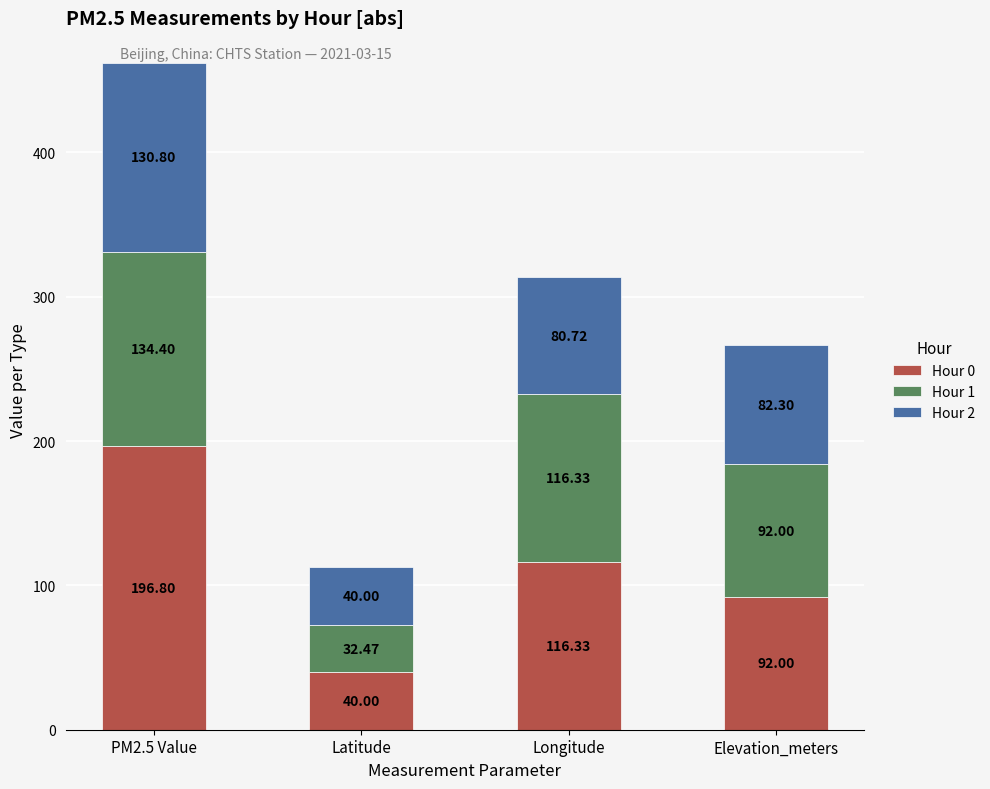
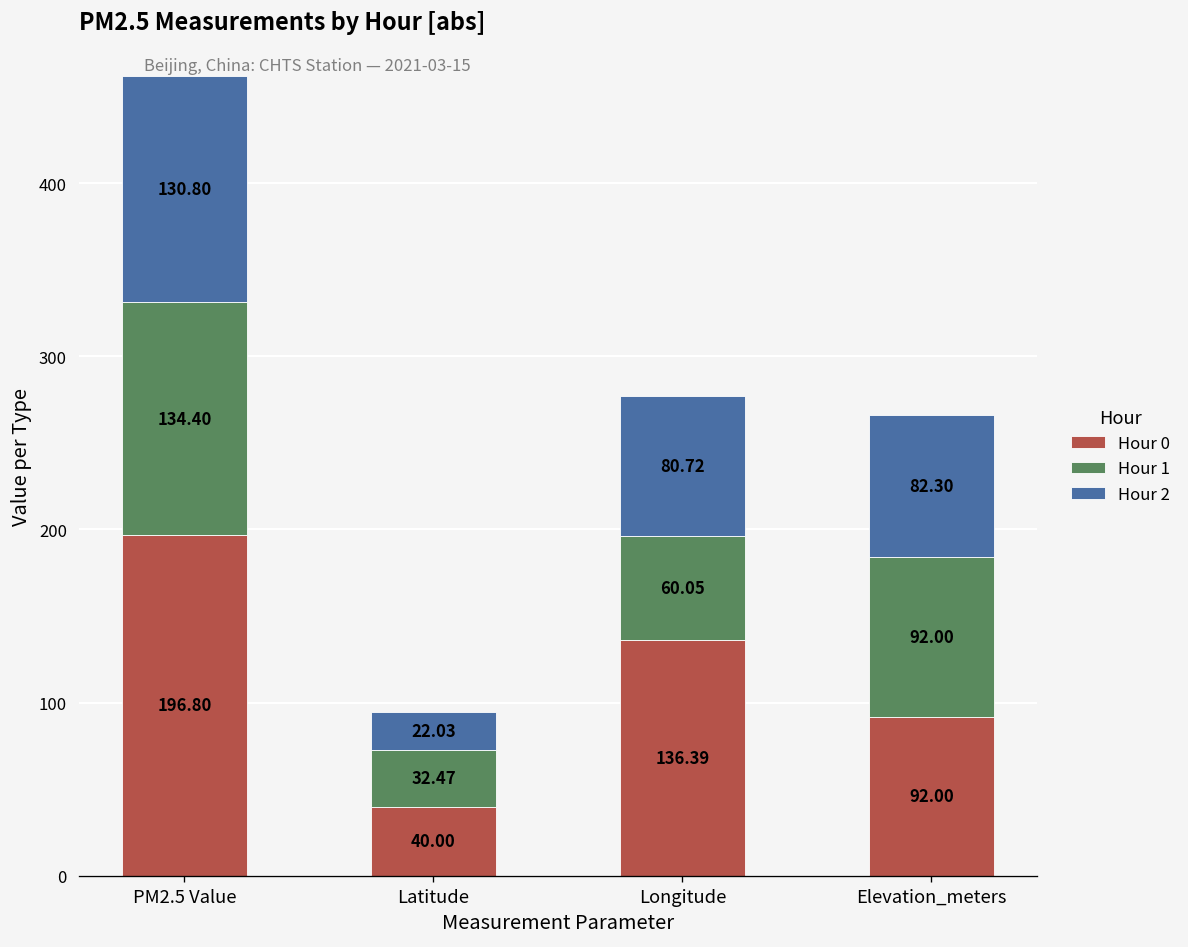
Hour 2, Latitude: 40.00 -> 22.03
Hour 0, Longitude: 116.33 -> 136.39
Hour 1, Longitude: 116.33 -> 60.05
